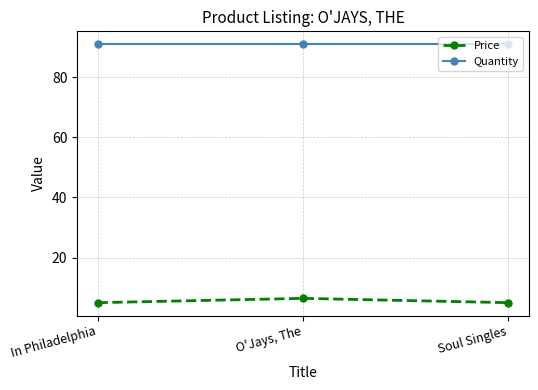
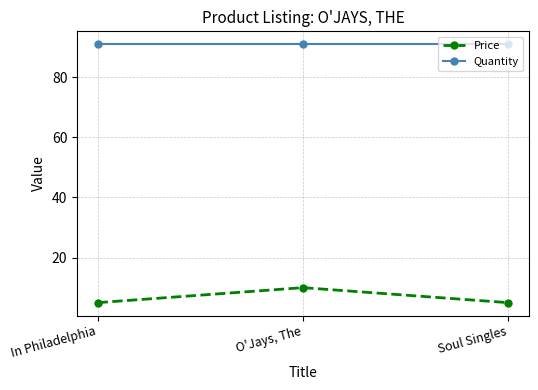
Price, O'Jays, The: 6 -> 10
